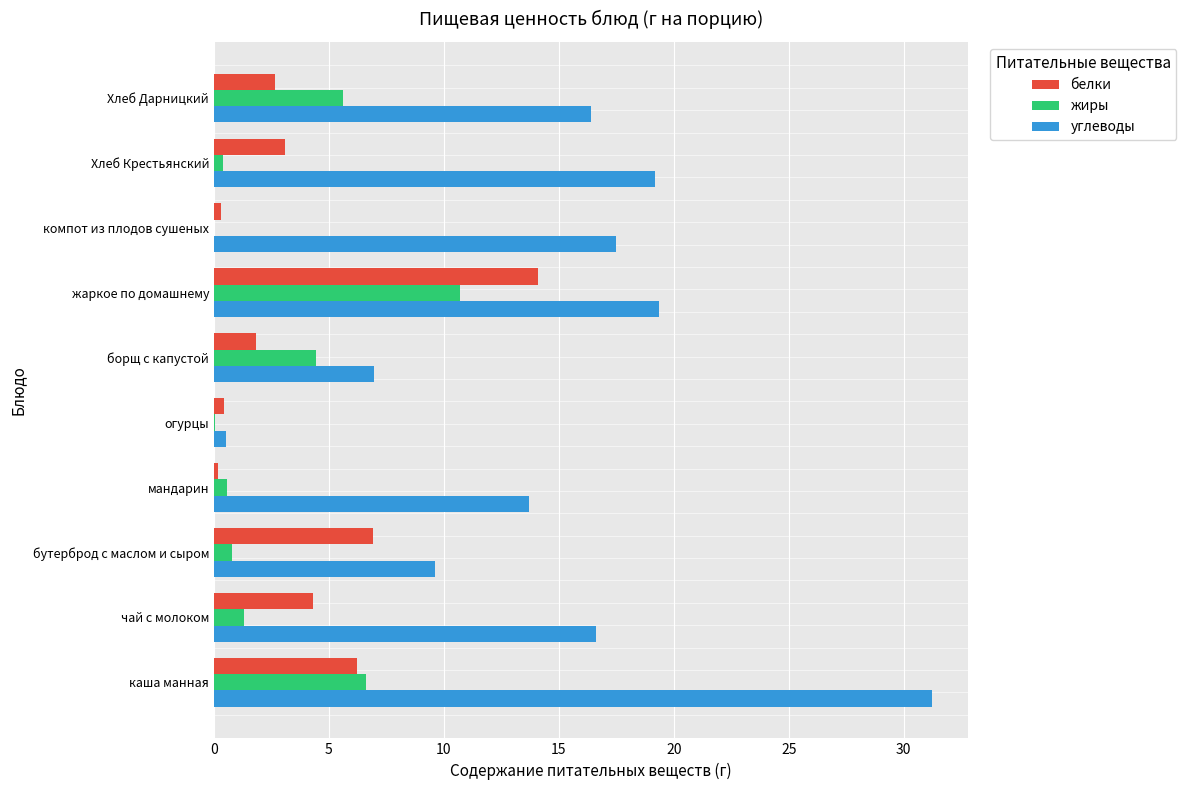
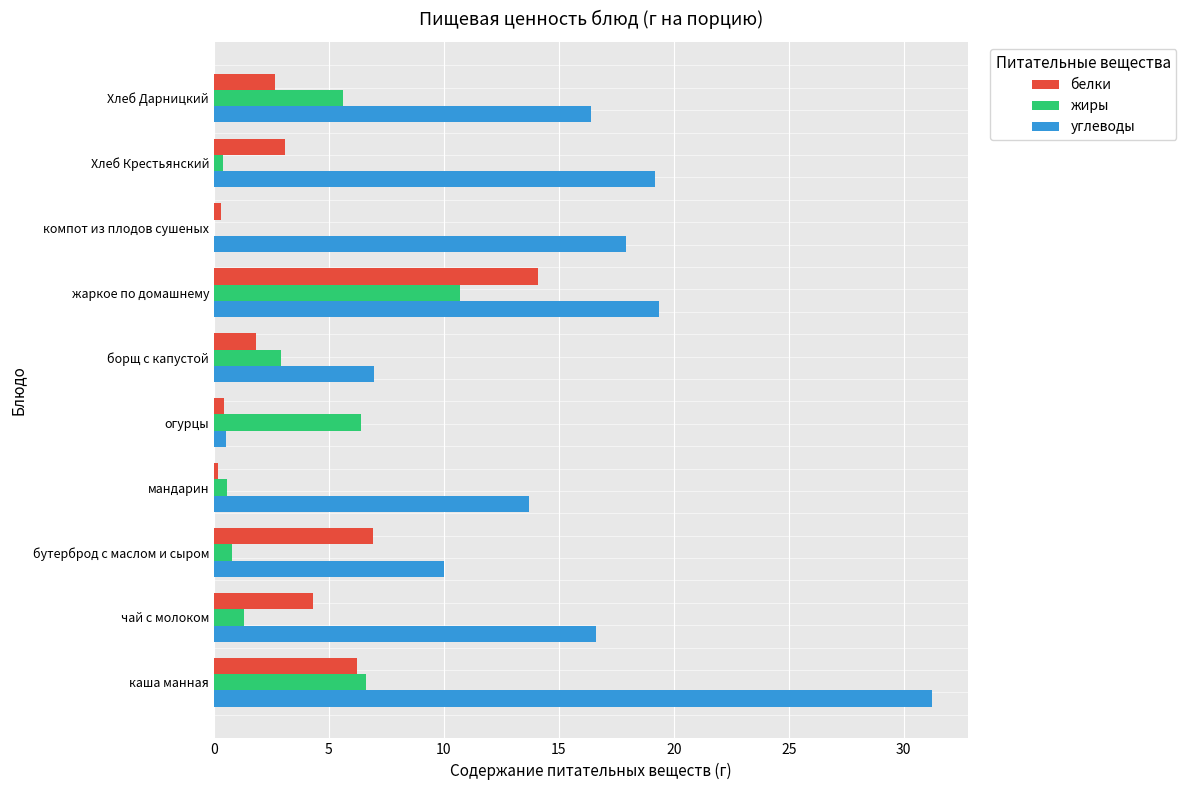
углеводы, компот из плодов сушеных: 17.5 -> 17.9
жиры, борщ с капустой: 4.4 -> 2.9
жиры, огурцы: 0.1 -> 6.4
углеводы, бутерброд с маслом и сыром: 9.6 -> 10.0
